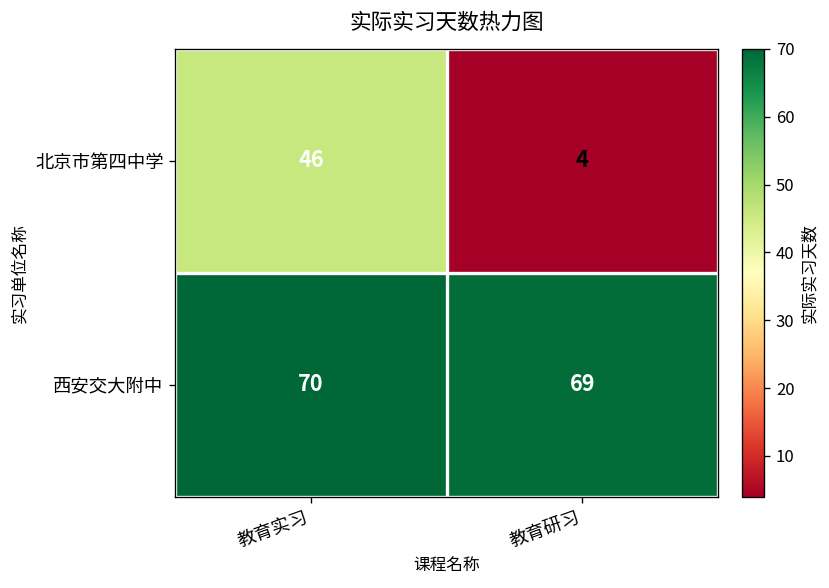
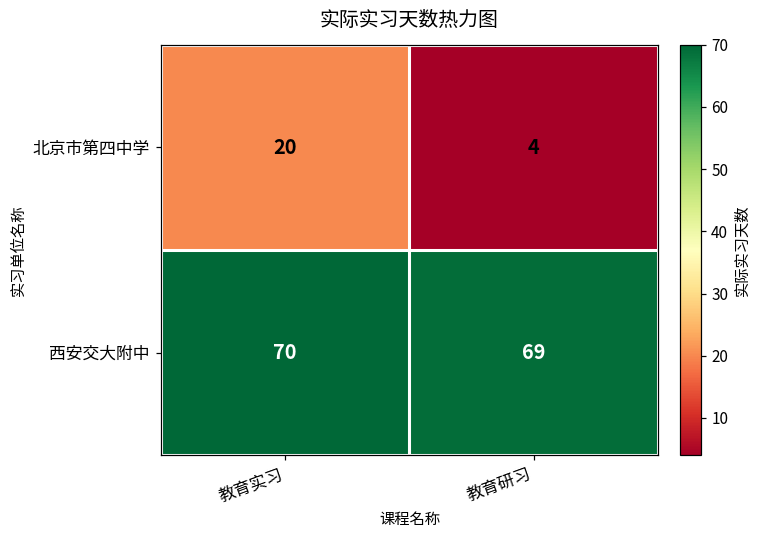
北京市第四中学, 教育实习: 46 -> 20
